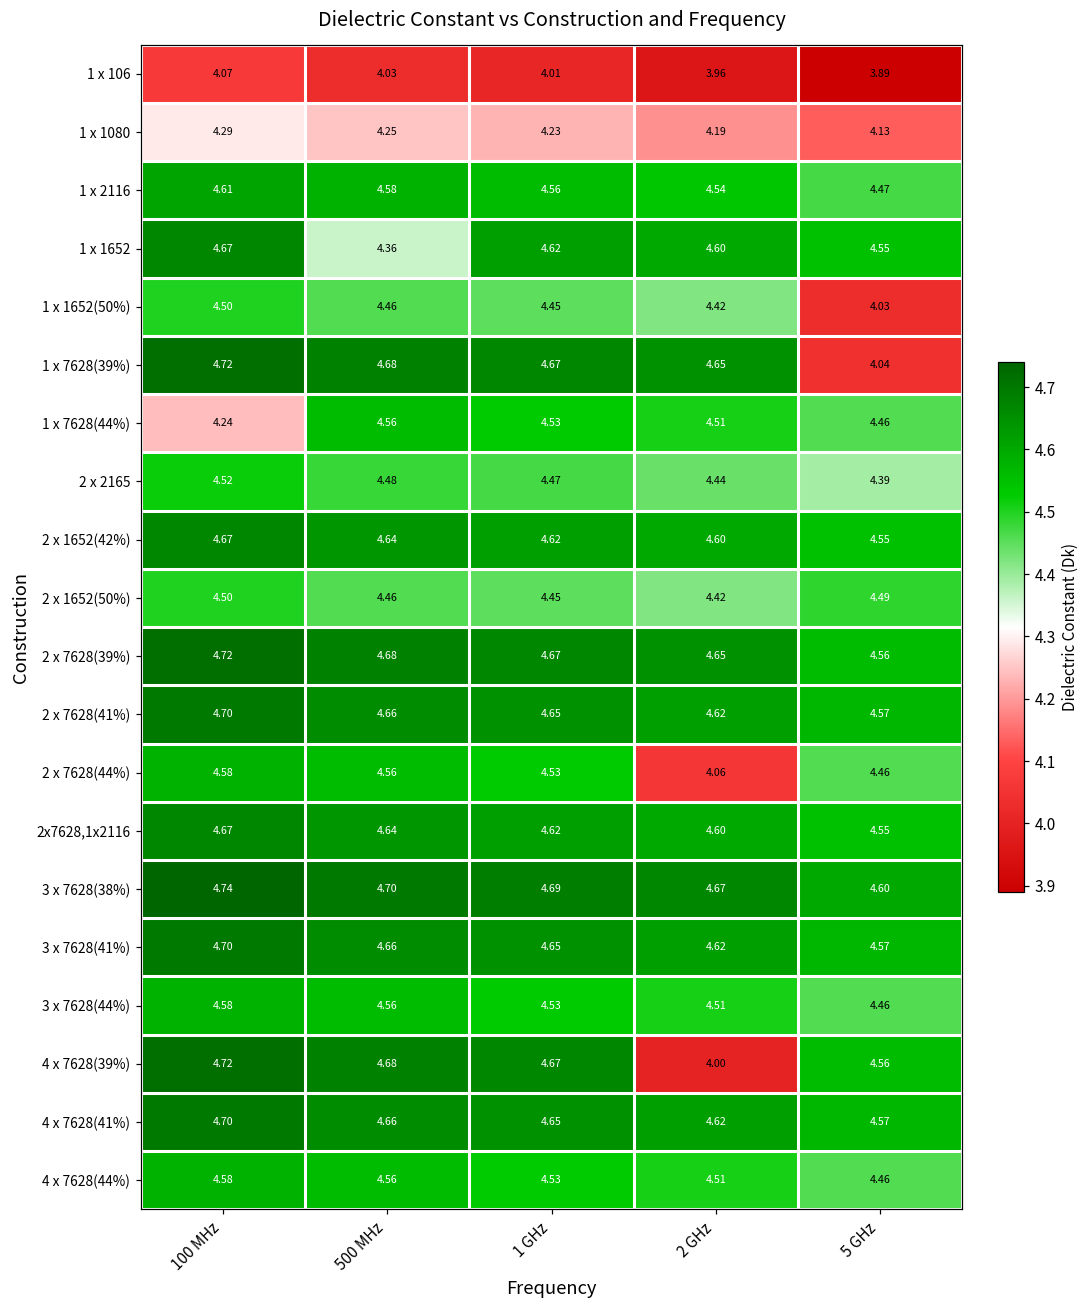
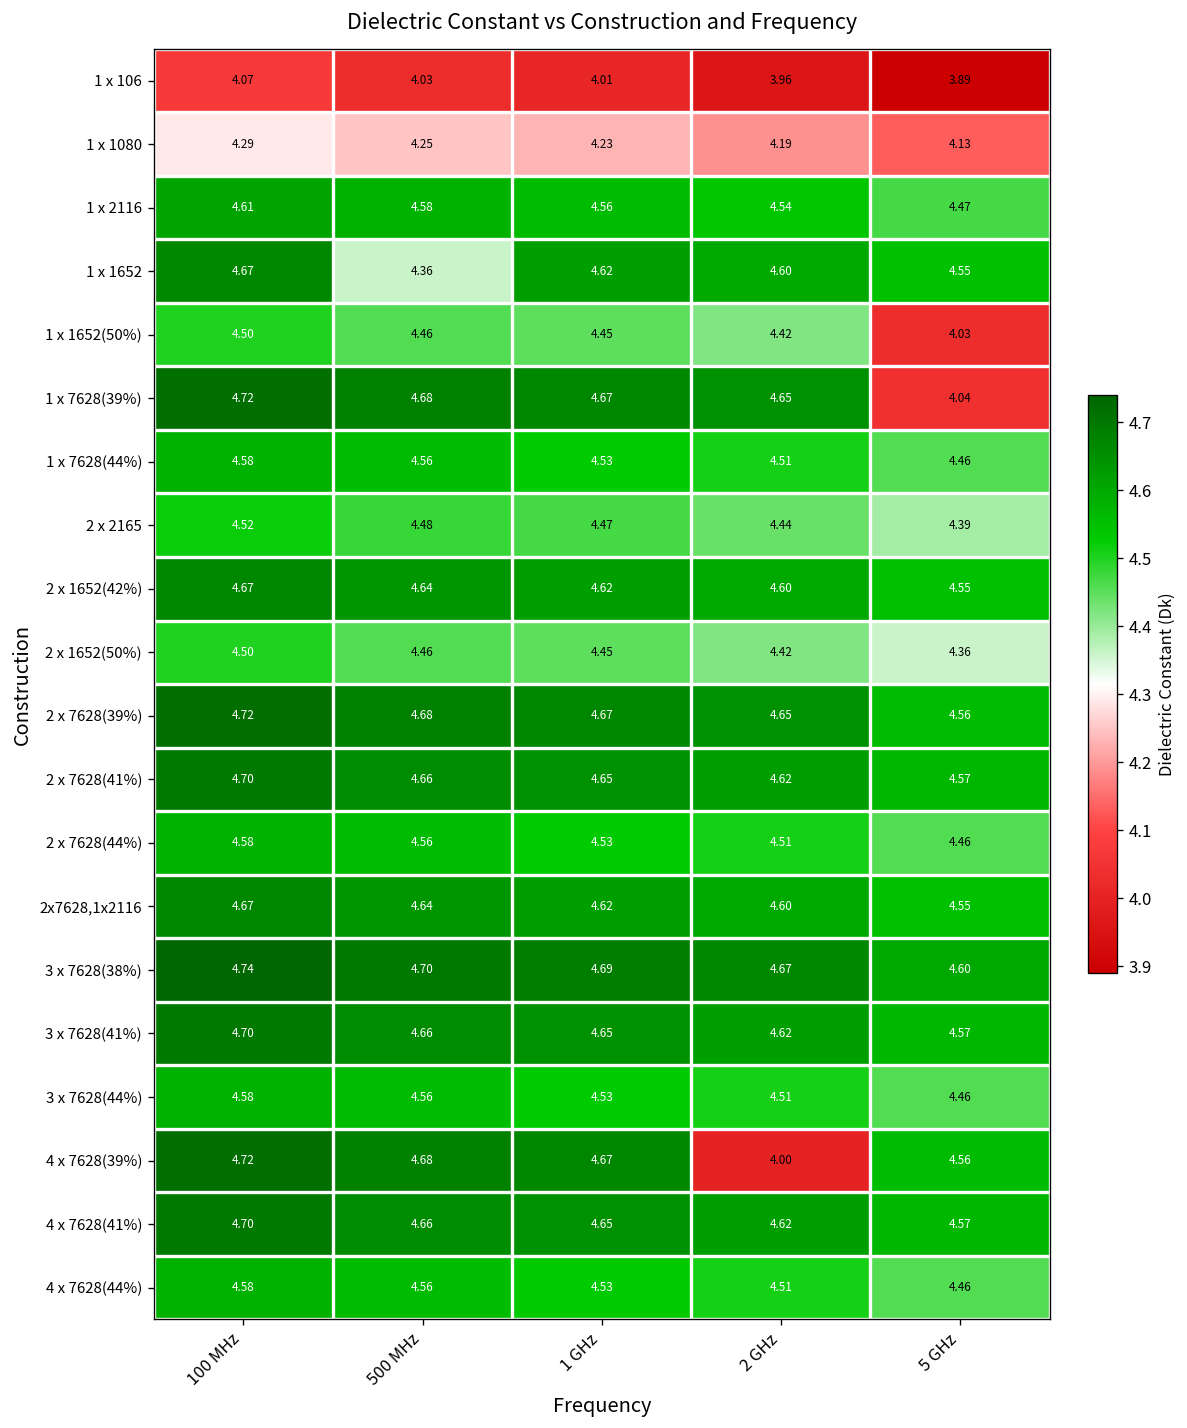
1 x 7628(44%), 100 MHz: 4.24 -> 4.58
2 x 1652(50%), 5 GHz: 4.49 -> 4.36
2 x 7628(44%), 2 GHz: 4.06 -> 4.51
